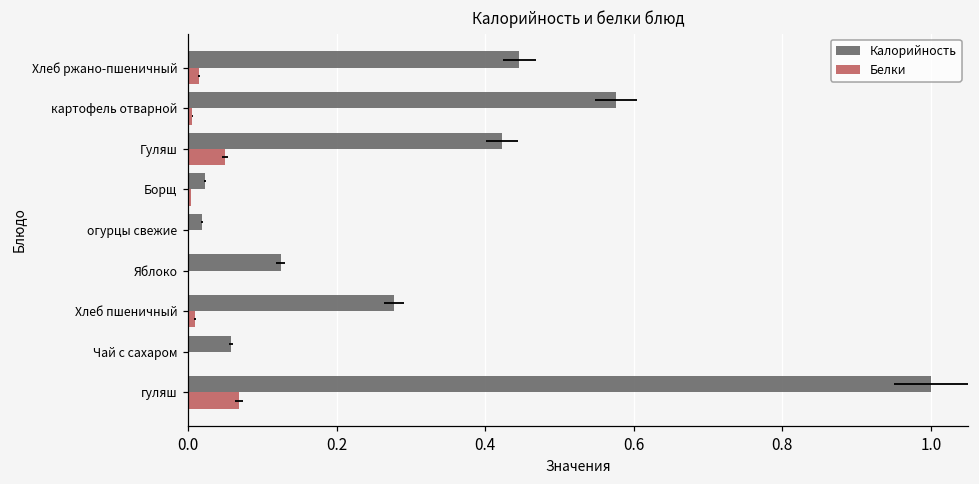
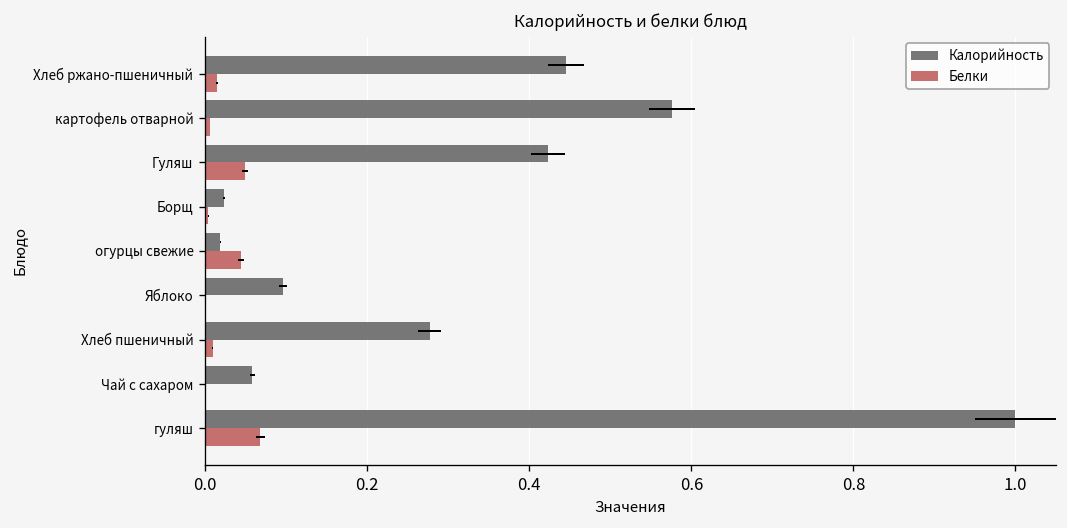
Белки, огурцы свежие: 0.00 -> 0.04
Калорийность, Яблоко: 0.13 -> 0.10
